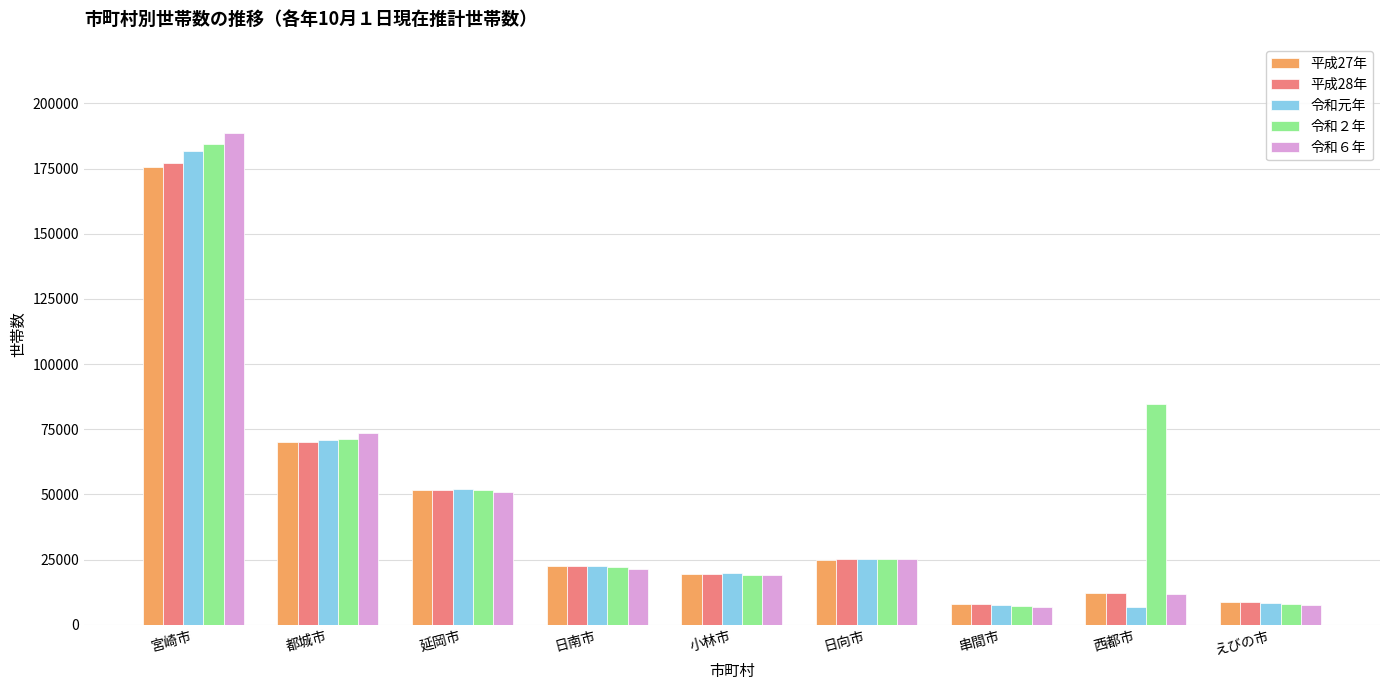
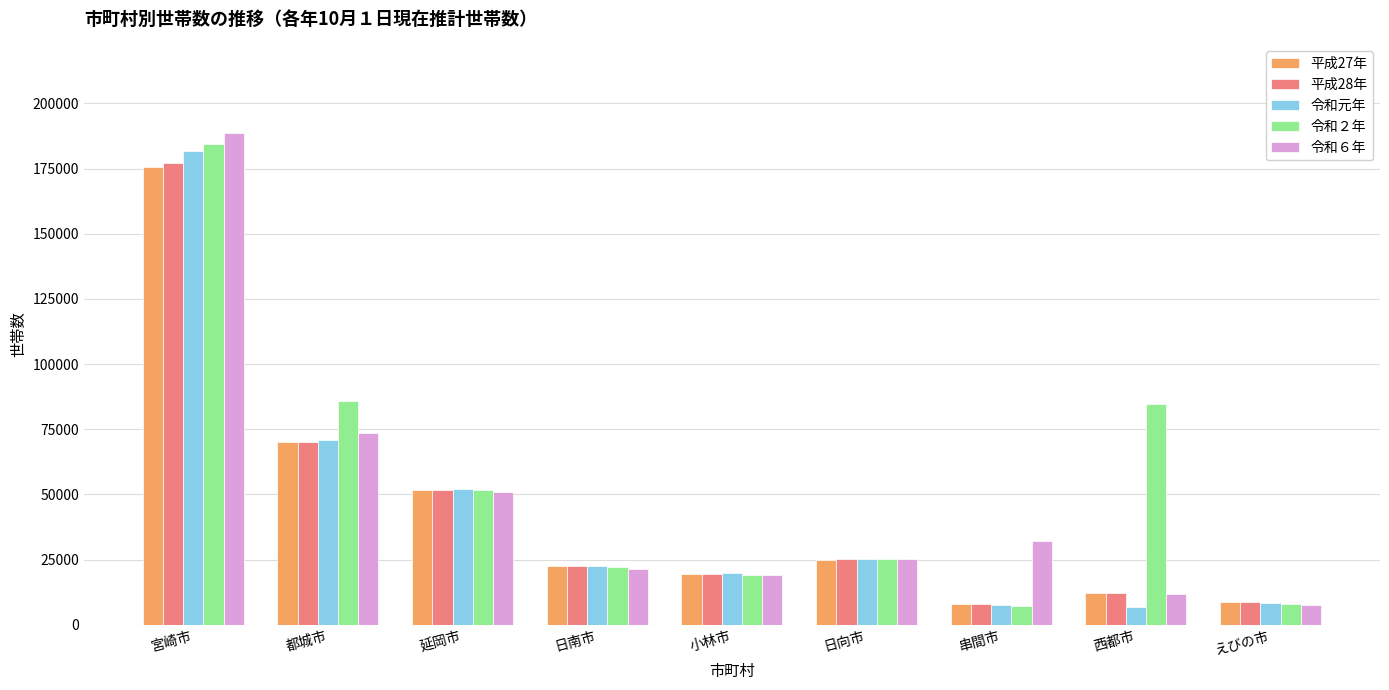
令和２年, 都城市: 71000 -> 86000
令和６年, 串間市: 7000 -> 32000
